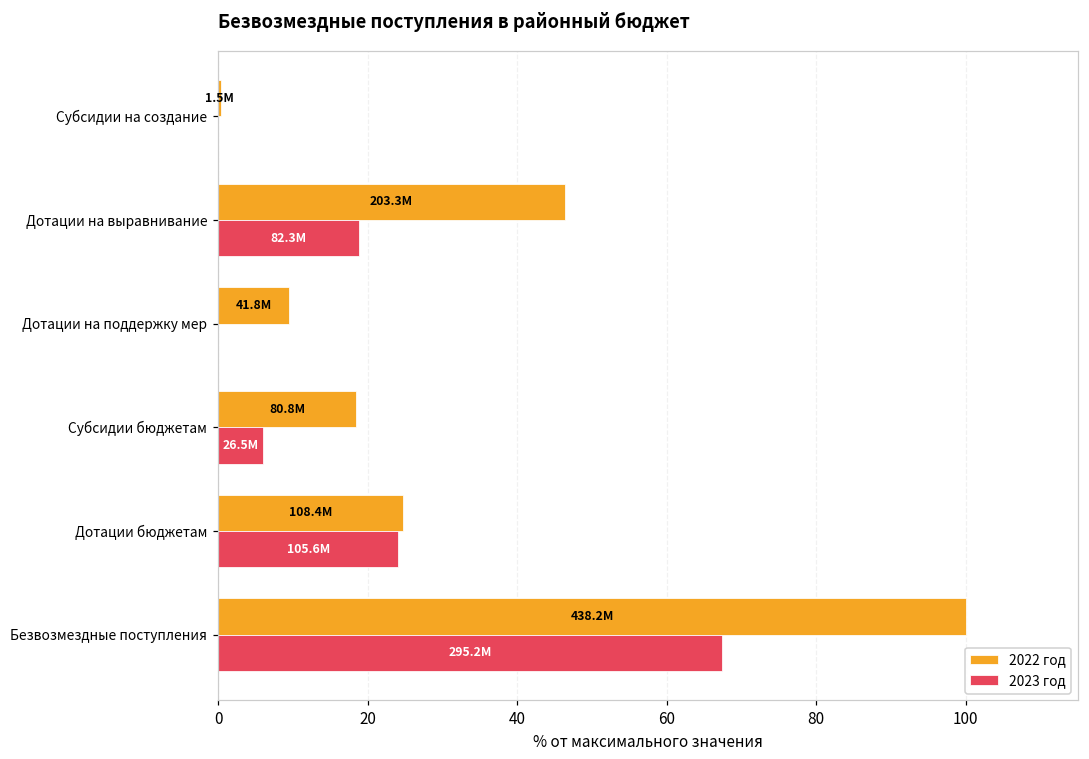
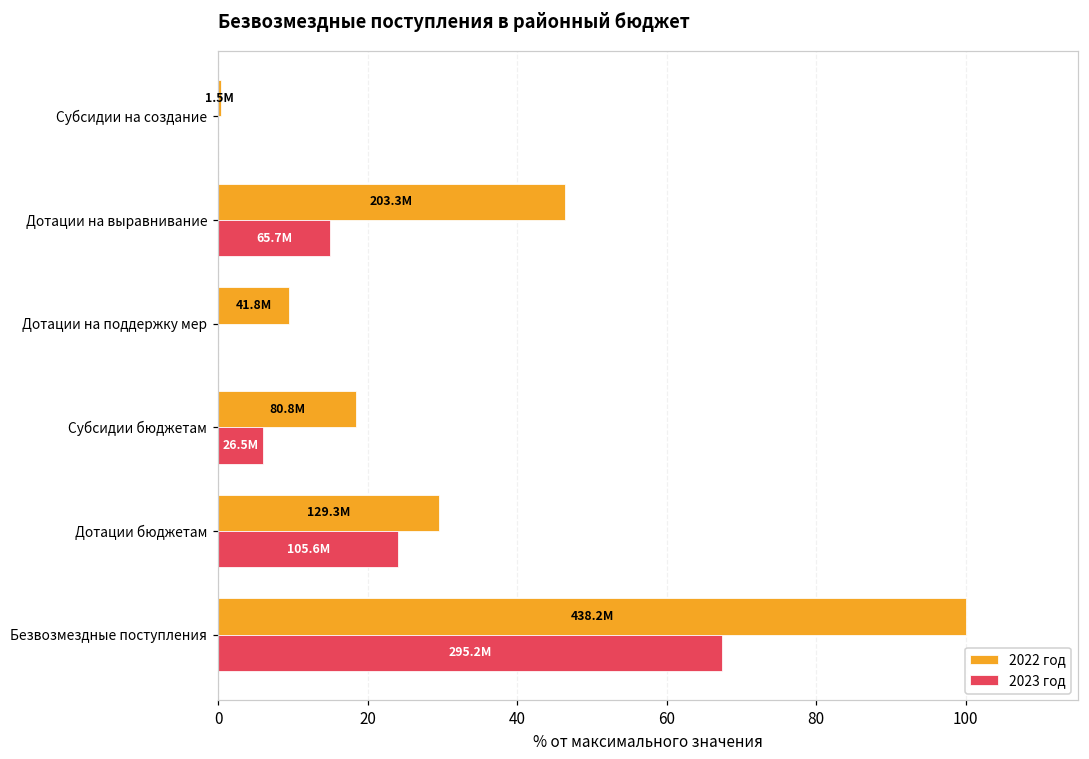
2023 год, Дотации на выравнивание: 82.3M -> 65.7M
2022 год, Дотации бюджетам: 108.4M -> 129.3M
